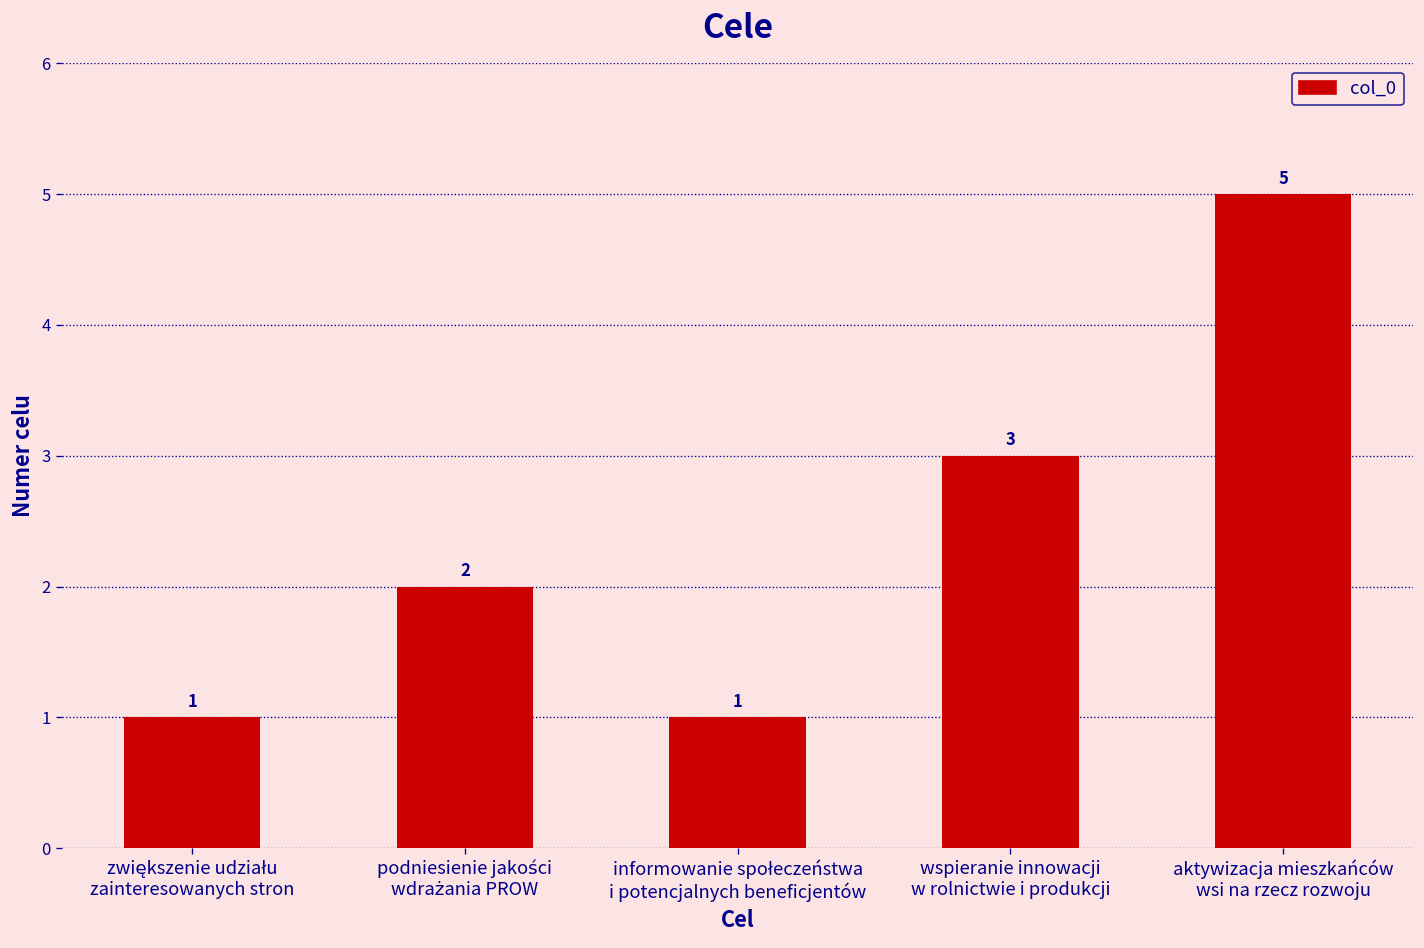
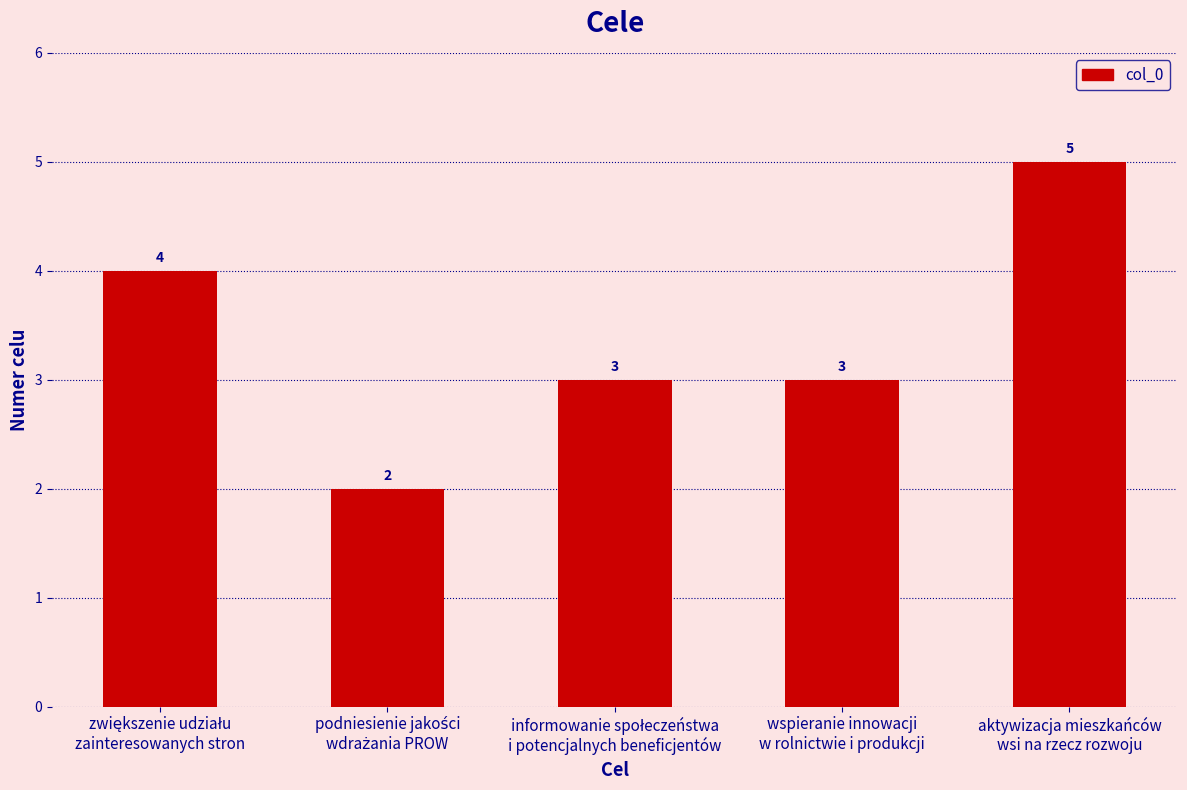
zwiększenie udziału zainteresowanych stron: 1 -> 4
informowanie społeczeństwa i potencjalnych beneficjentów: 1 -> 3
